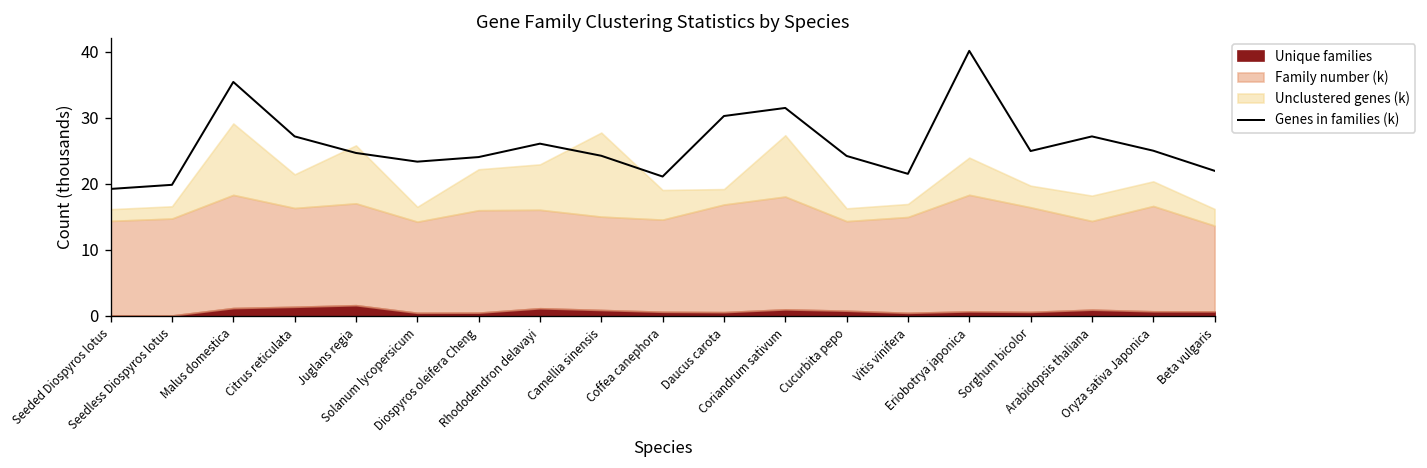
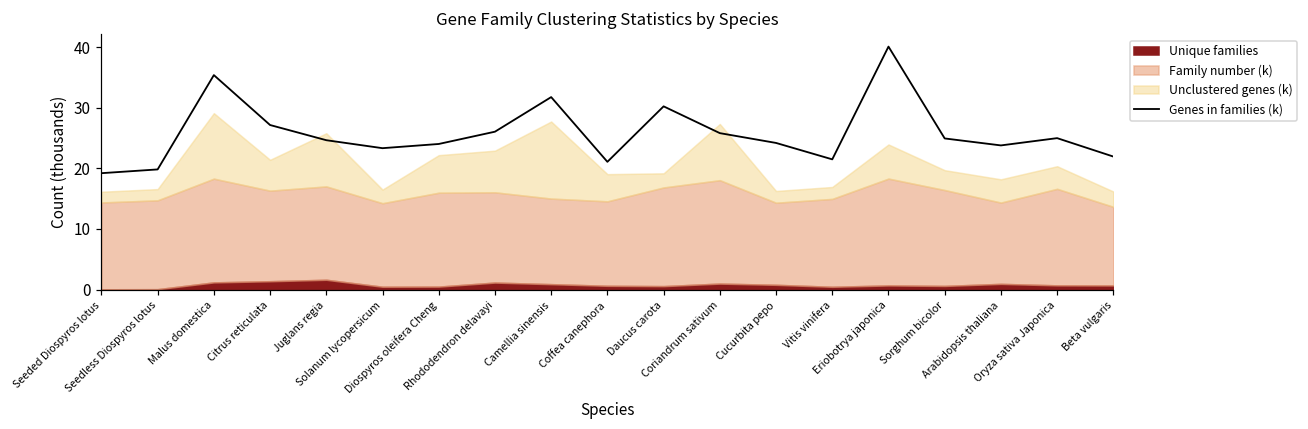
Genes in families (k), Camellia sinensis: 24 -> 32
Genes in families (k), Coriandrum sativum: 31 -> 26
Genes in families (k), Arabidopsis thaliana: 27 -> 24
